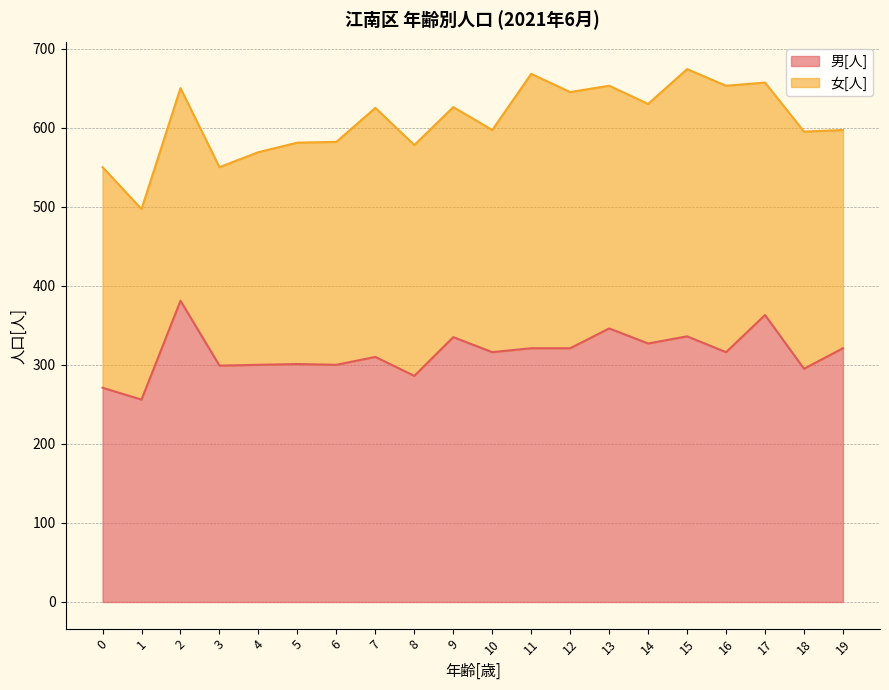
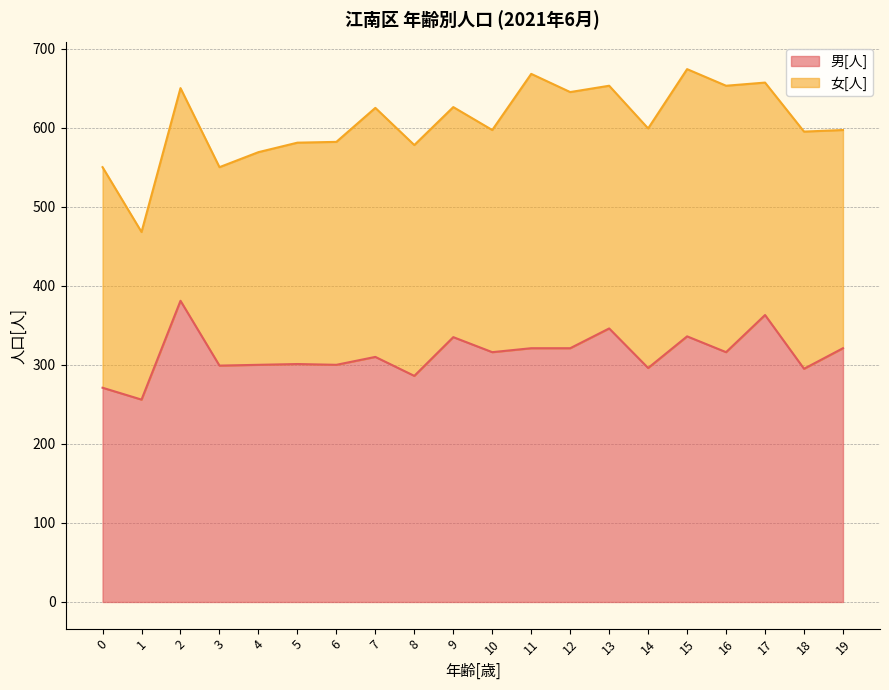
女[人], 1: 240 -> 210
男[人], 14: 330 -> 300
